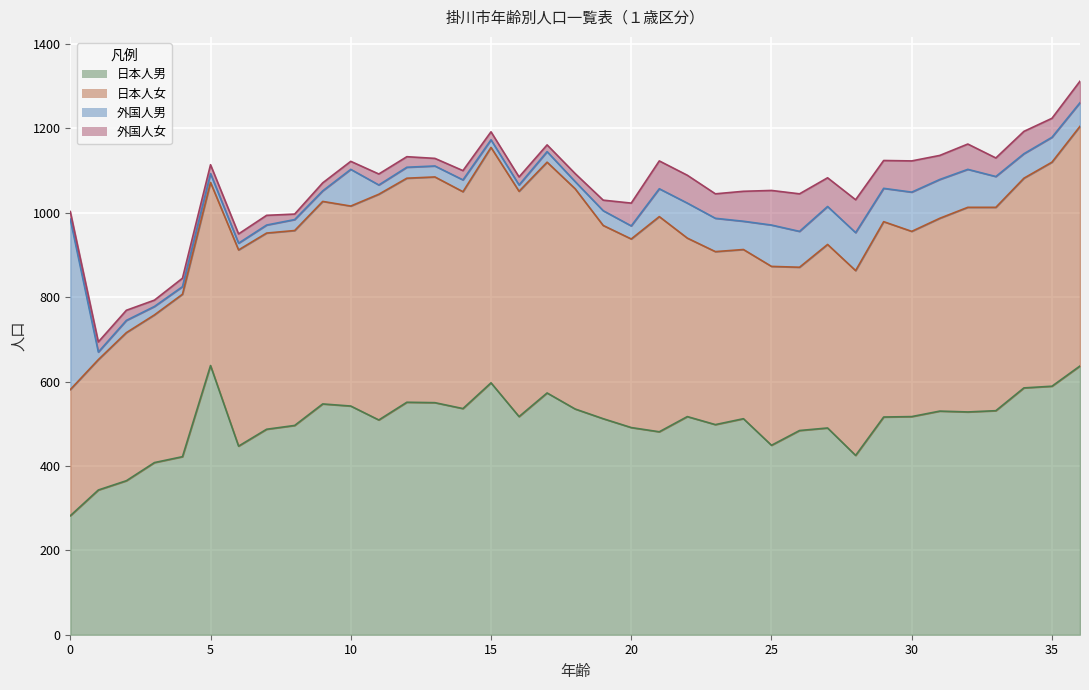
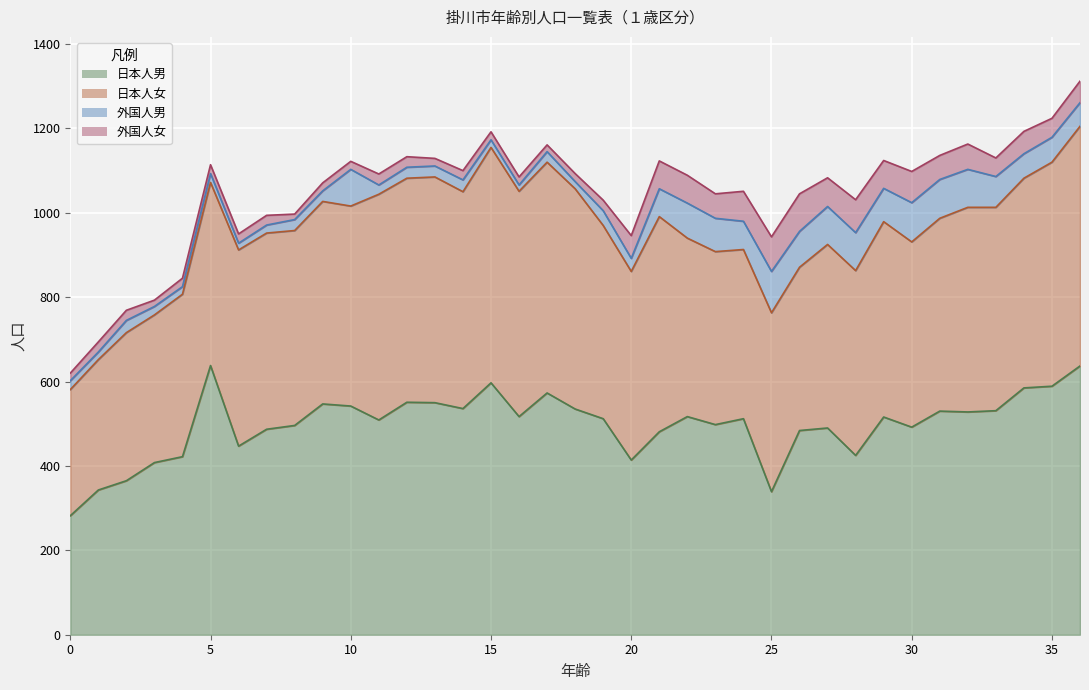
外国人男, 0: 400 -> 20
日本人男, 20: 490 -> 410
日本人男, 25: 450 -> 340
日本人男, 30: 520 -> 490
